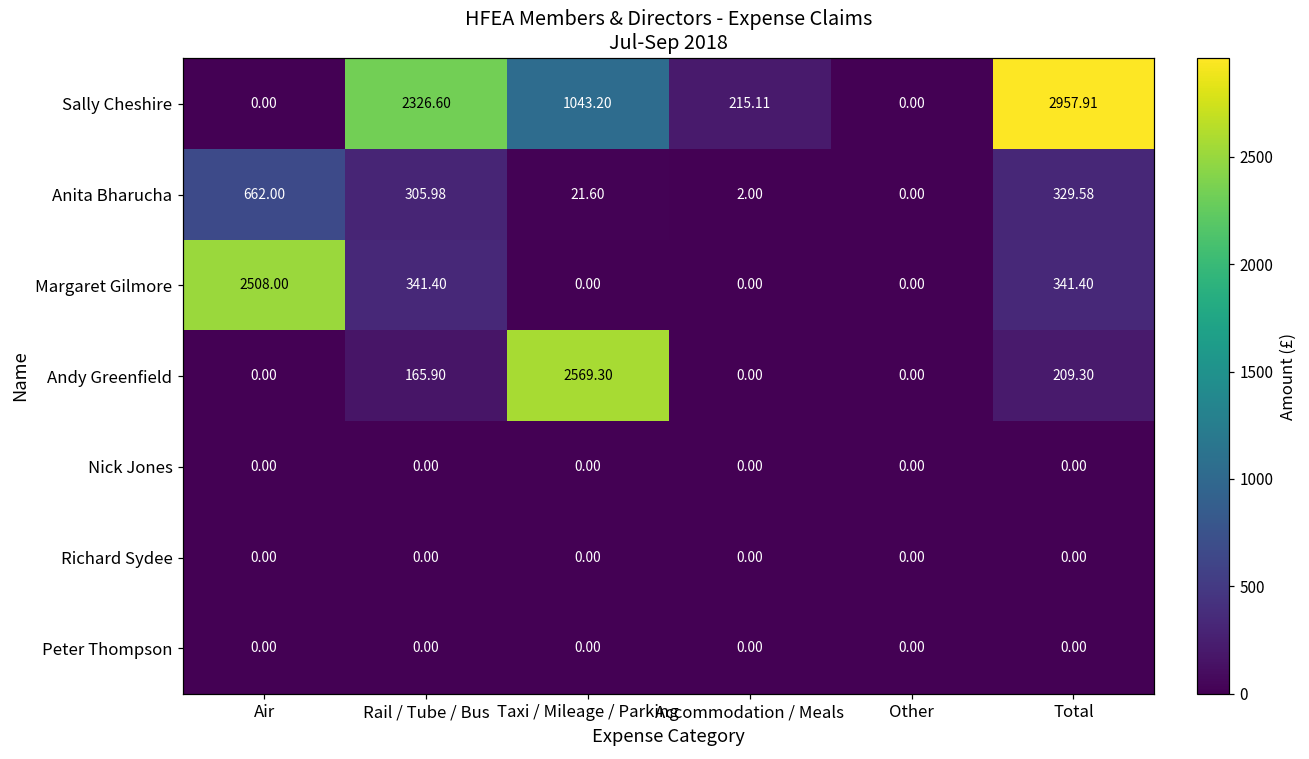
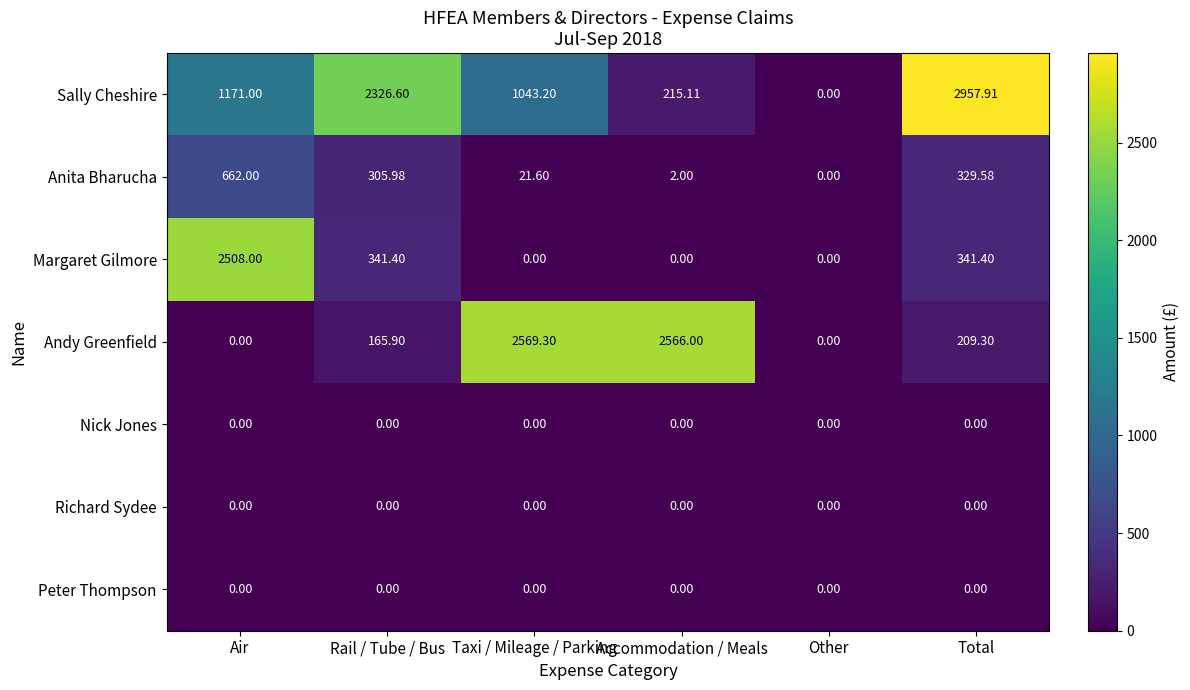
Sally Cheshire, Air: 0.00 -> 1171.00
Andy Greenfield, Accommodation / Meals: 0.00 -> 2566.00
